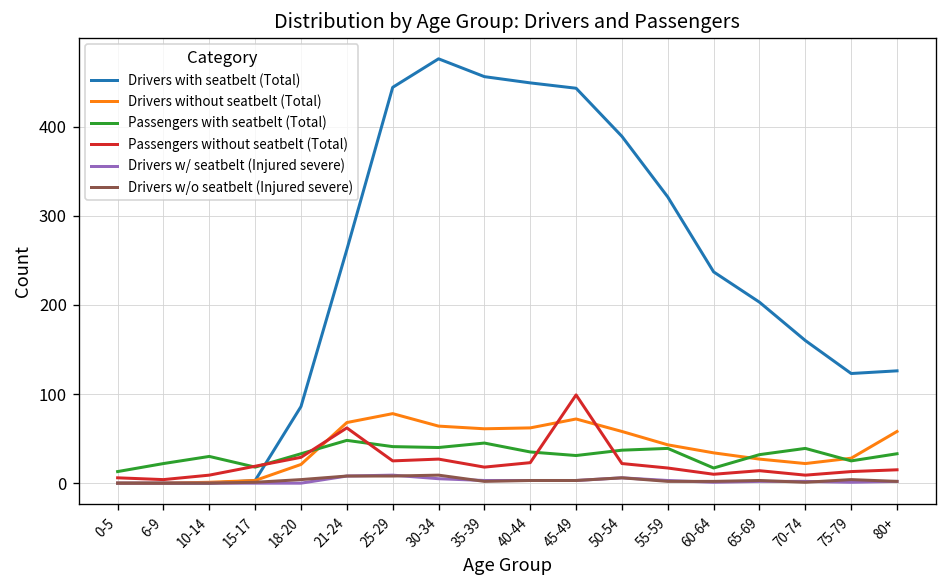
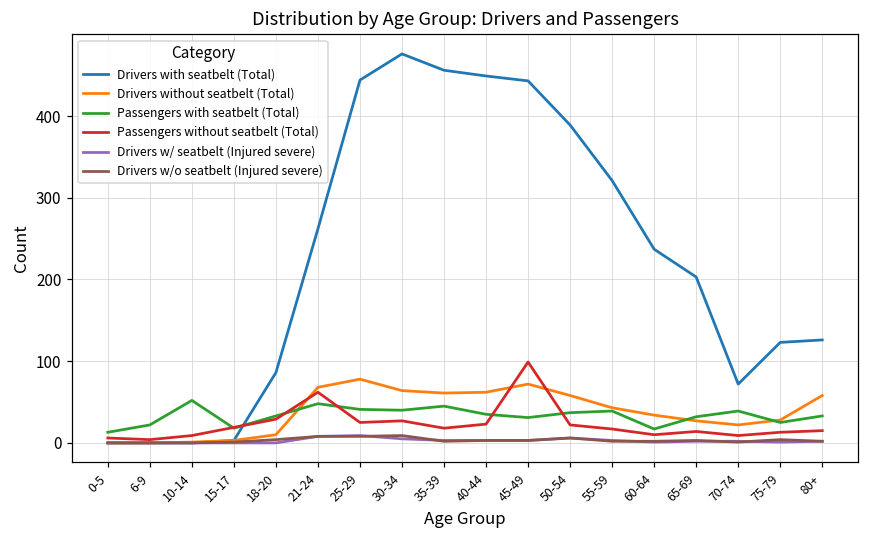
Passengers with seatbelt (Total), 10-14: 30 -> 50
Drivers without seatbelt (Total), 18-20: 20 -> 10
Drivers with seatbelt (Total), 70-74: 160 -> 70
